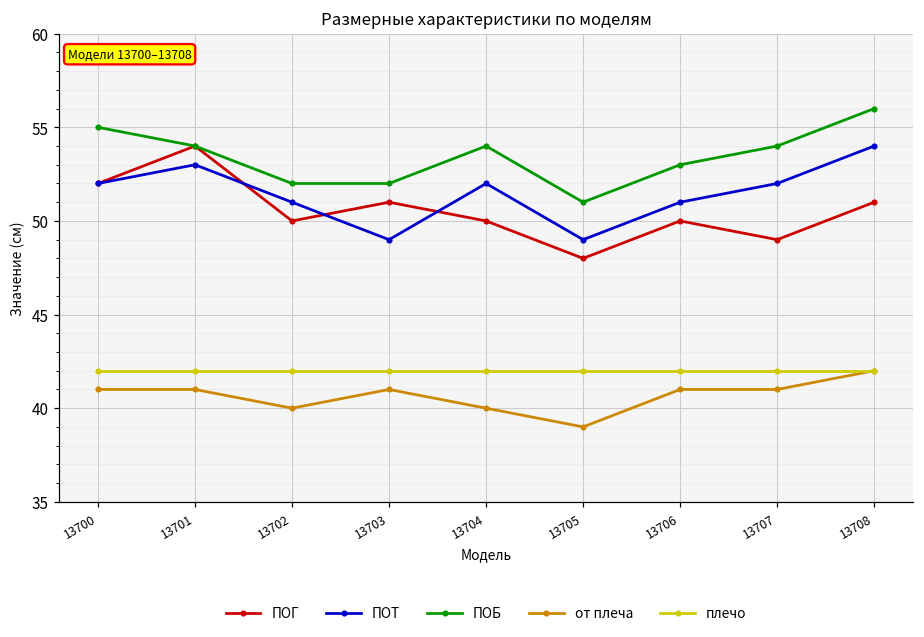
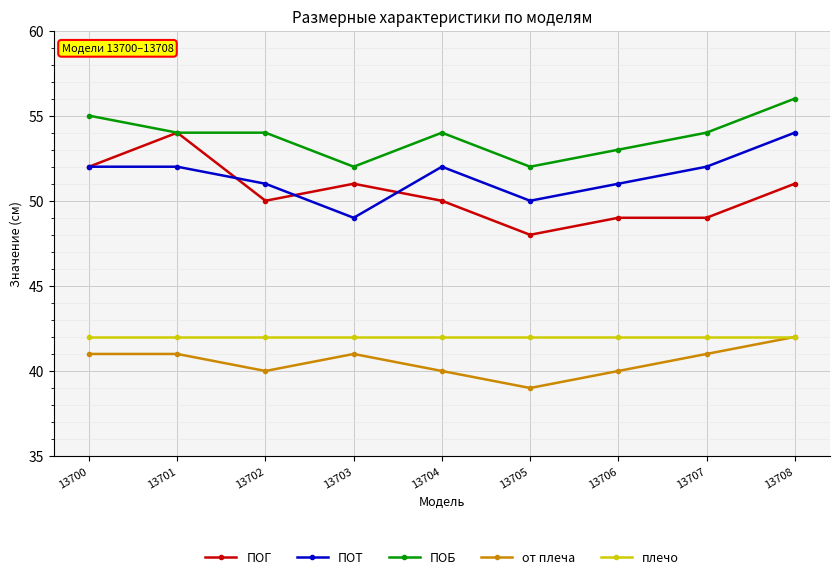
ПОТ, 13701: 53 -> 52
ПОБ, 13702: 52 -> 54
ПОТ, 13705: 49 -> 50
ПОБ, 13705: 51 -> 52
ПОГ, 13706: 50 -> 49
от плеча, 13706: 41 -> 40
